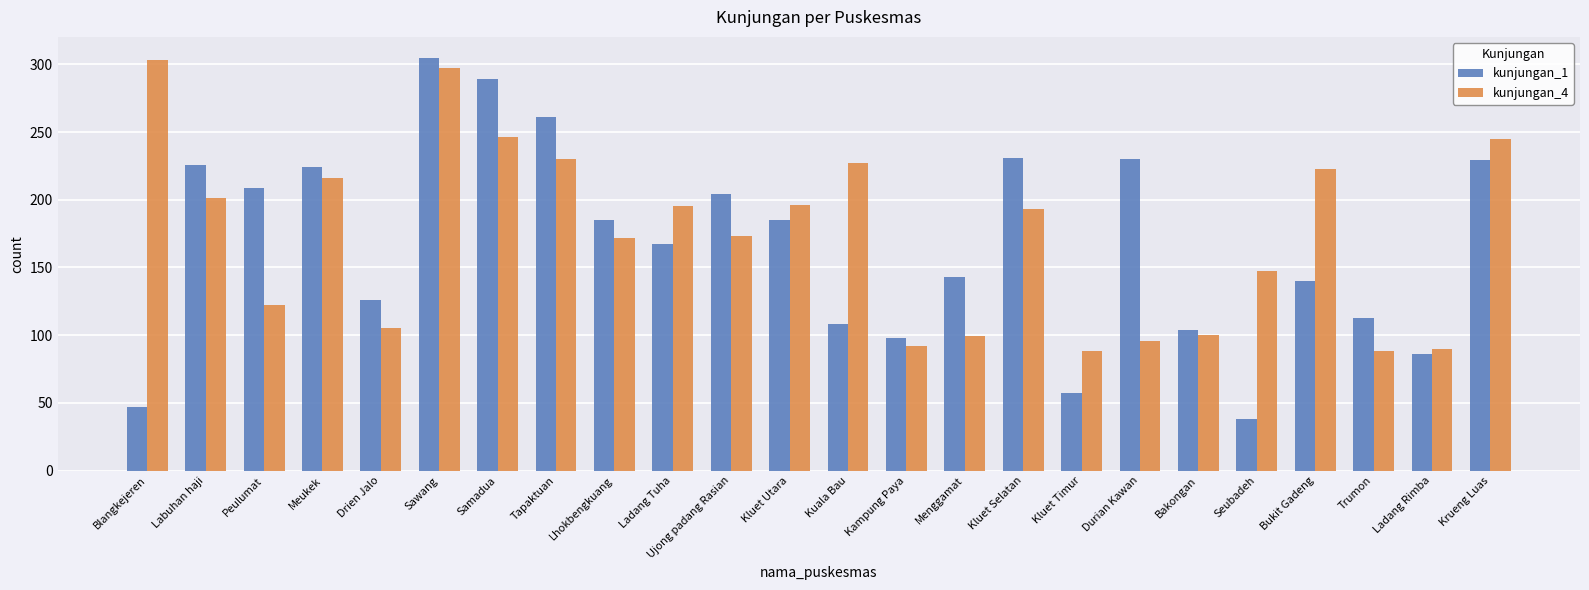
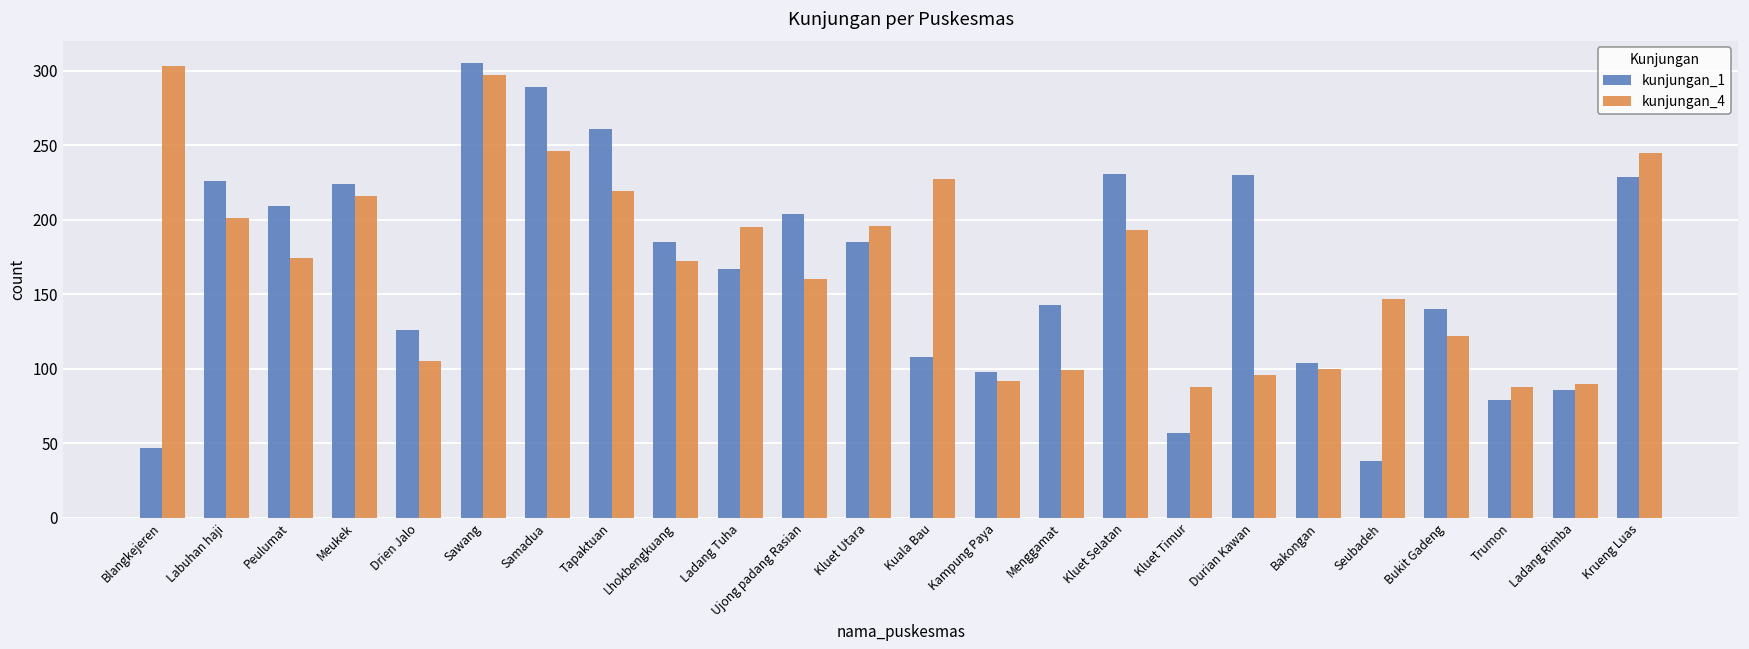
kunjungan_4, Peulumat: 122 -> 174
kunjungan_4, Tapaktuan: 230 -> 219
kunjungan_4, Ujong padang Rasian: 173 -> 160
kunjungan_4, Bukit Gadeng: 223 -> 122
kunjungan_1, Trumon: 113 -> 79
